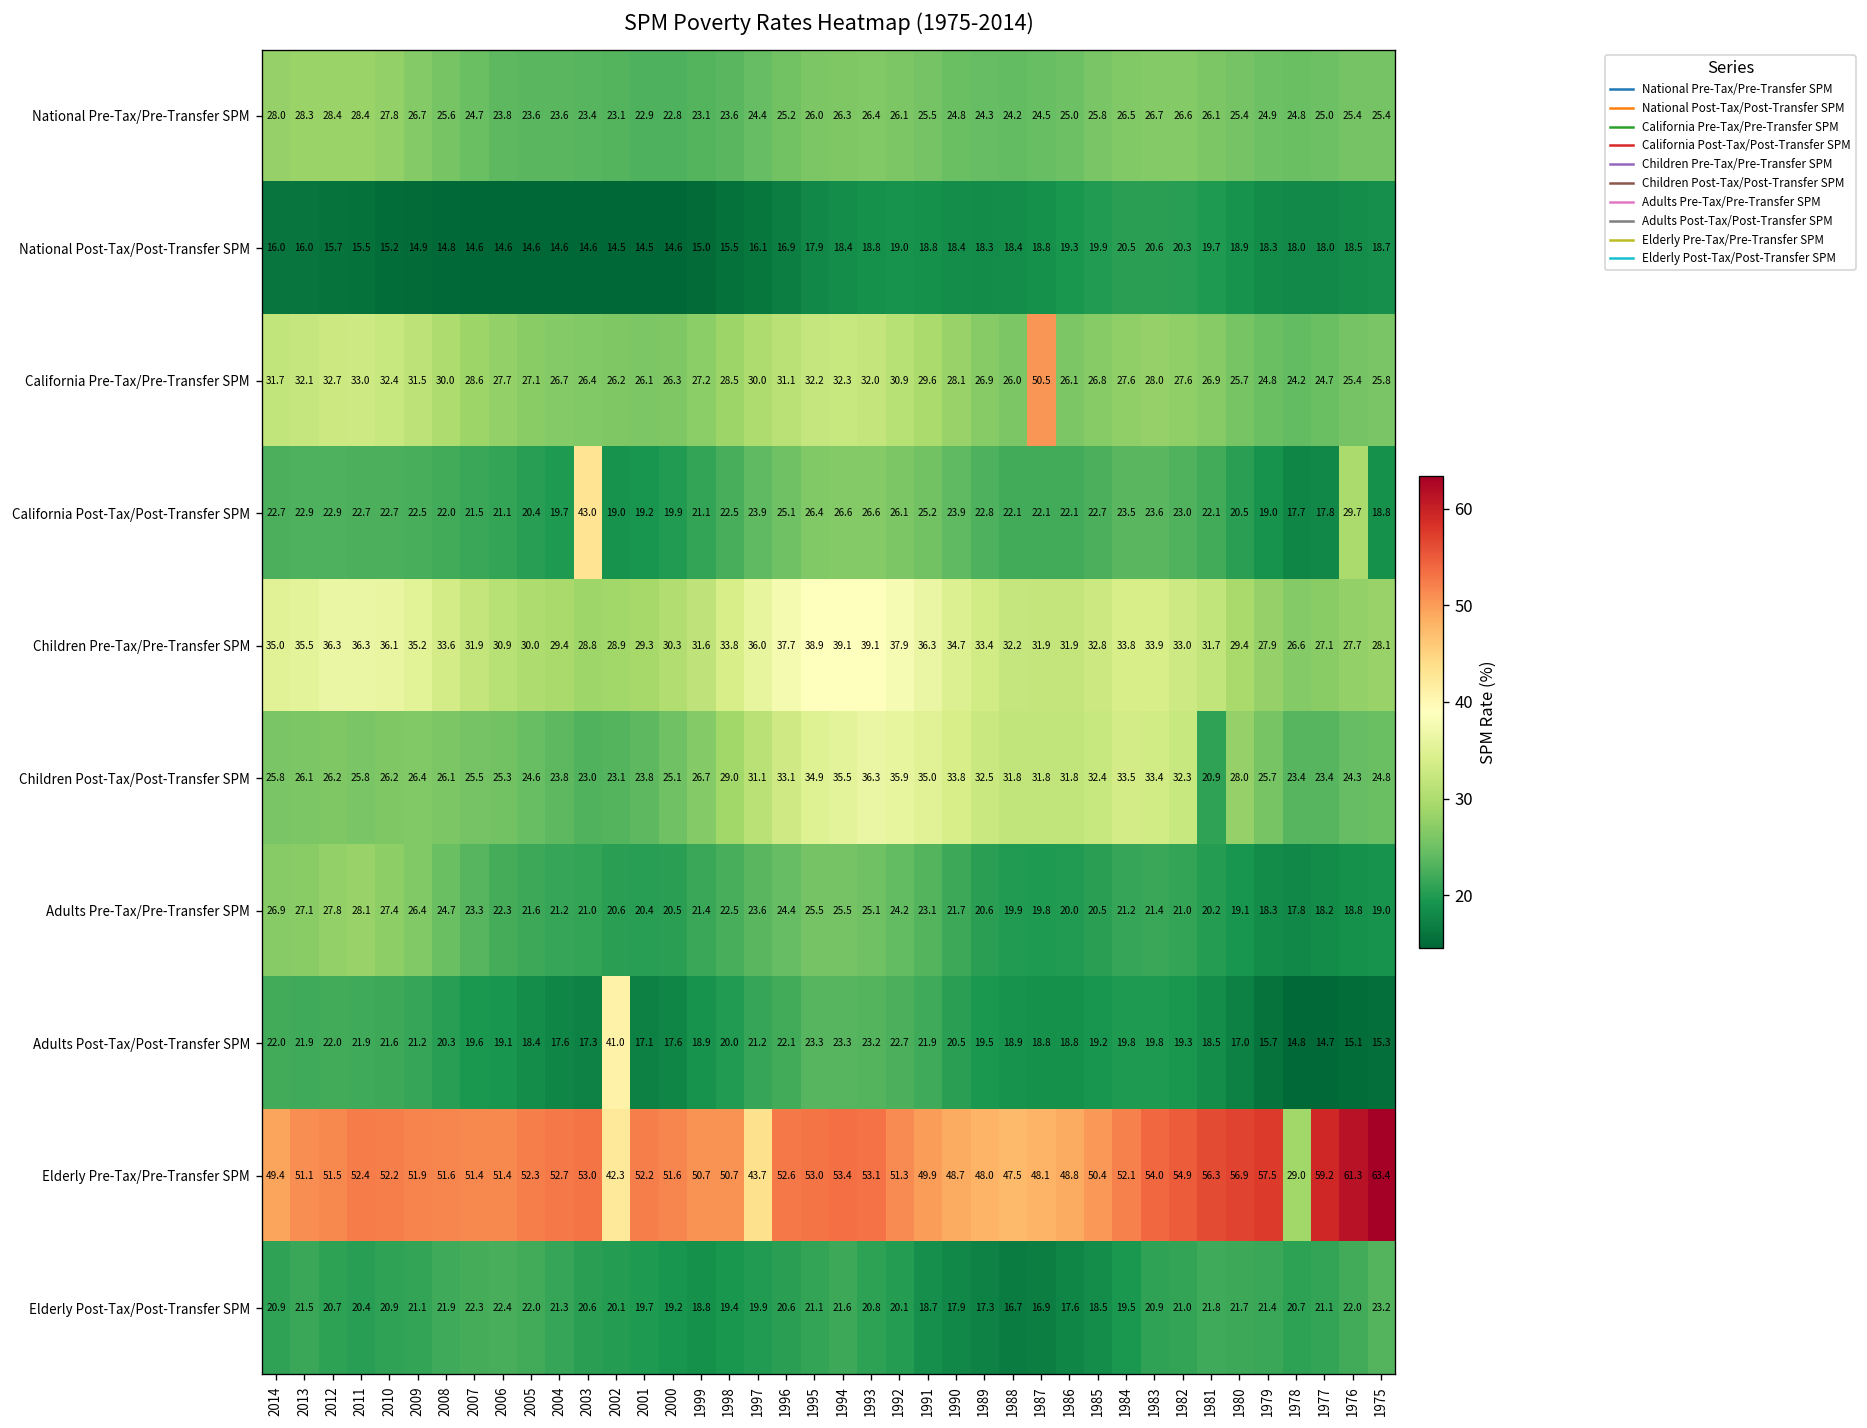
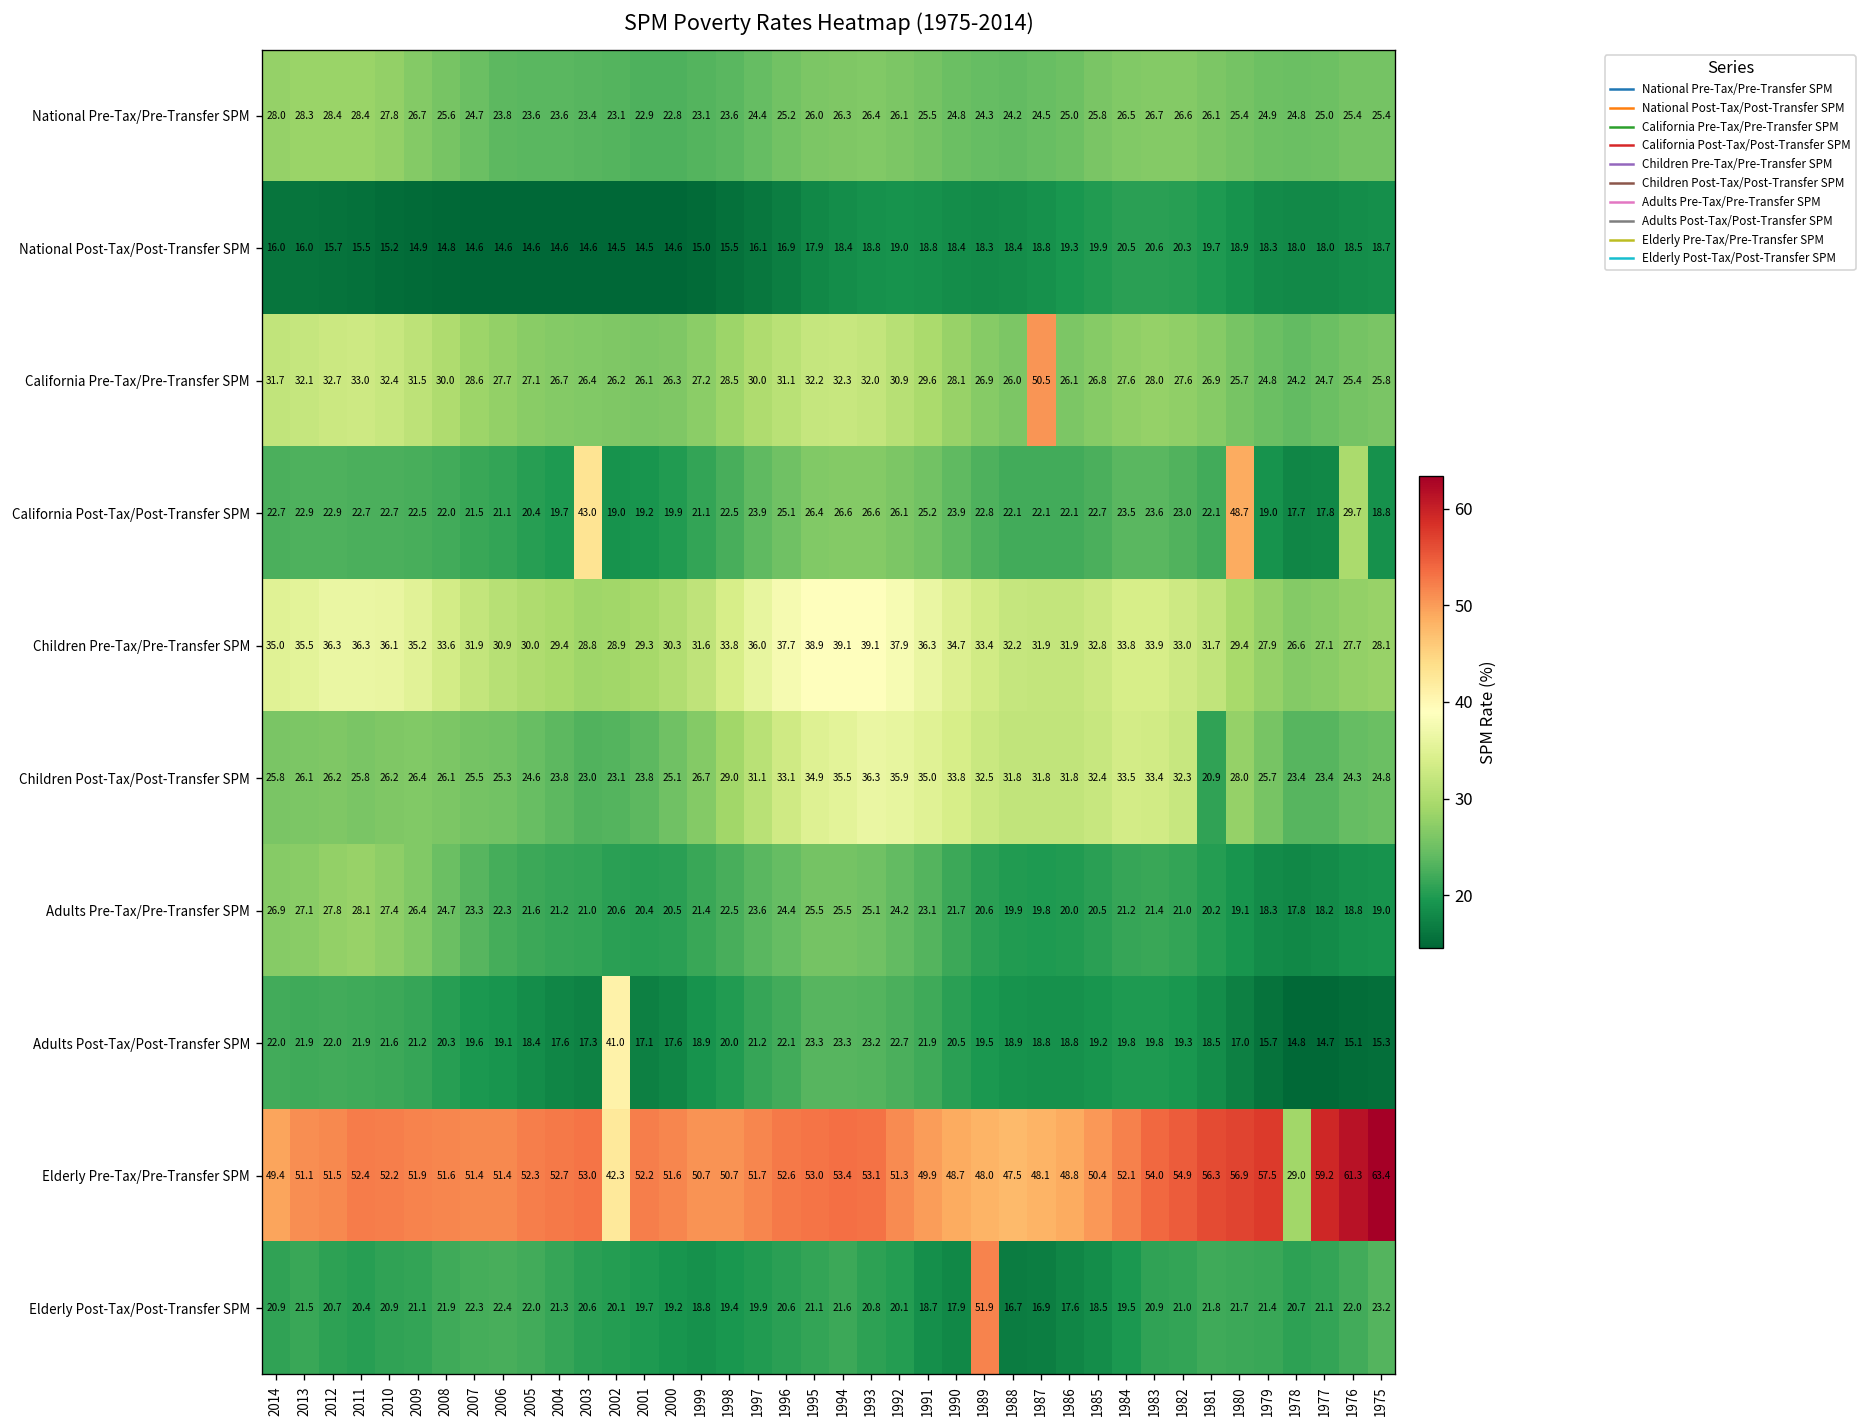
California Post-Tax/Post-Transfer SPM, 1980: 20.5 -> 48.7
Elderly Pre-Tax/Pre-Transfer SPM, 1997: 43.7 -> 51.7
Elderly Post-Tax/Post-Transfer SPM, 1989: 17.3 -> 51.9
